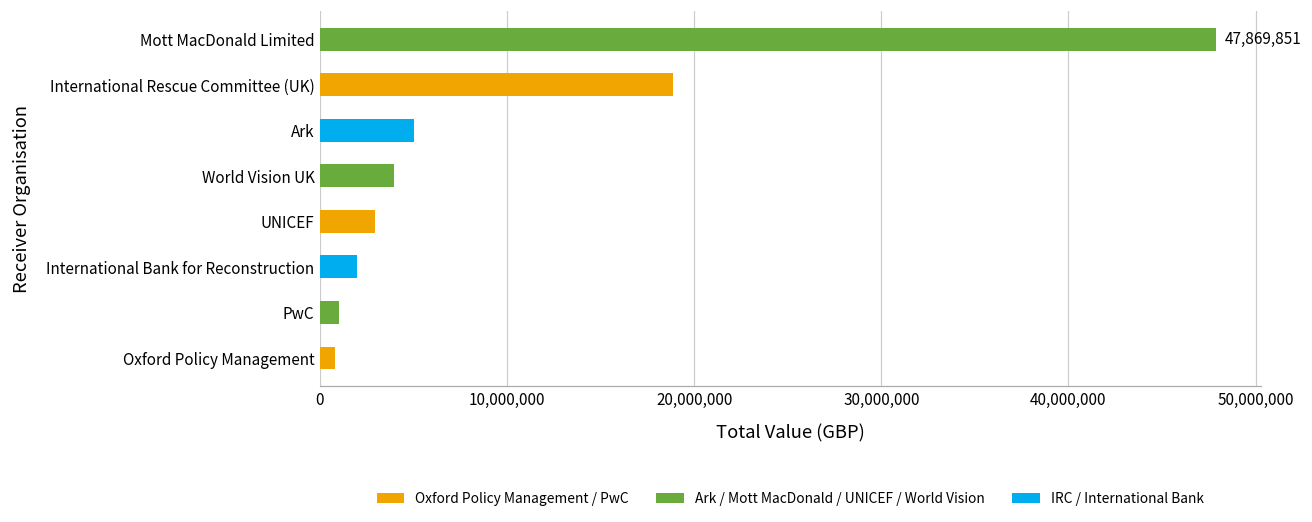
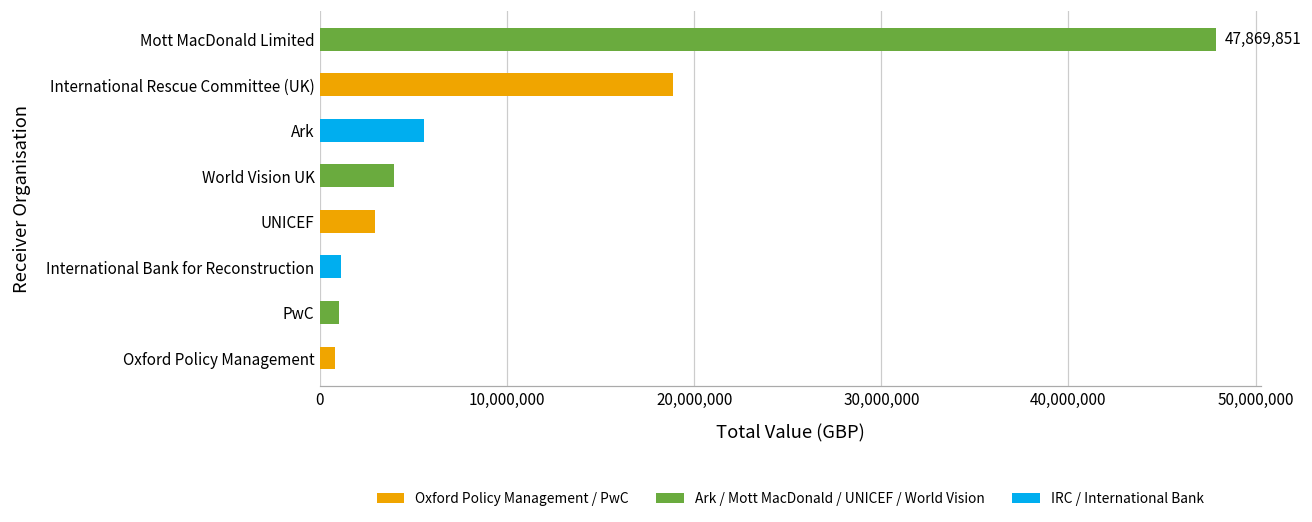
Ark: 5,000,000 -> 5,600,000
International Bank for Reconstruction: 2,000,000 -> 1,100,000
